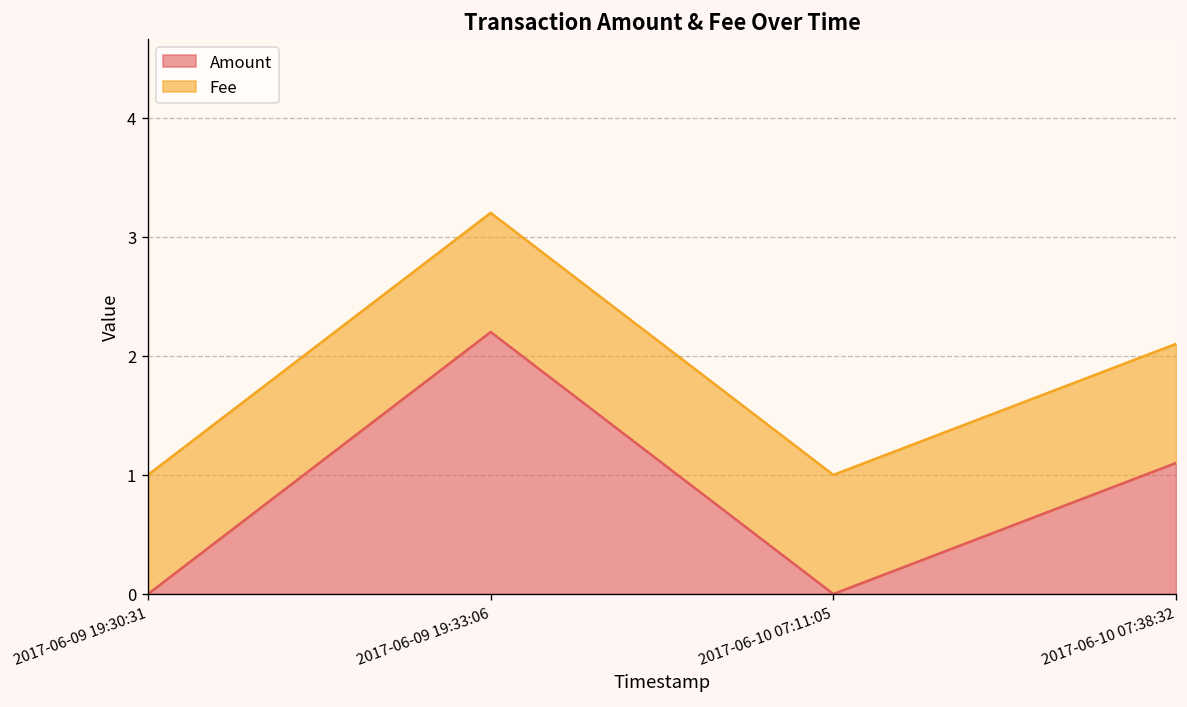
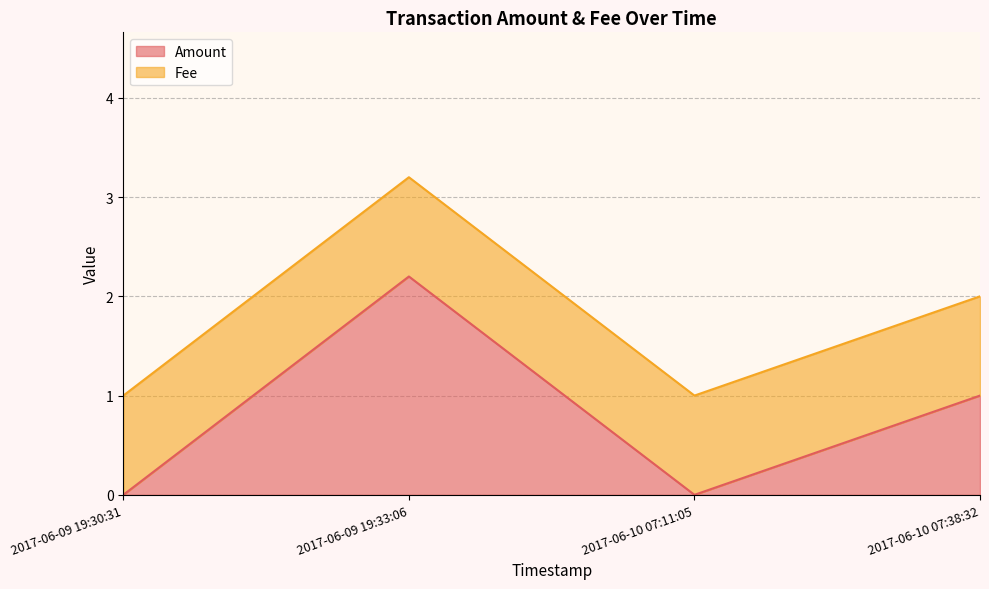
Amount, 2017-06-10 07:38:32: 1.1 -> 1.0
